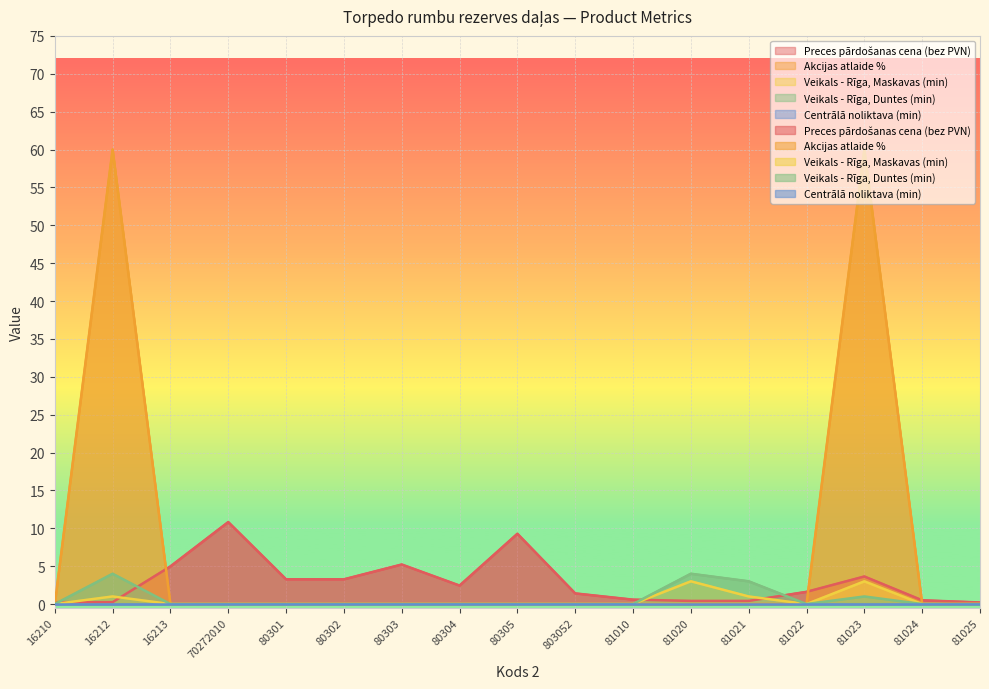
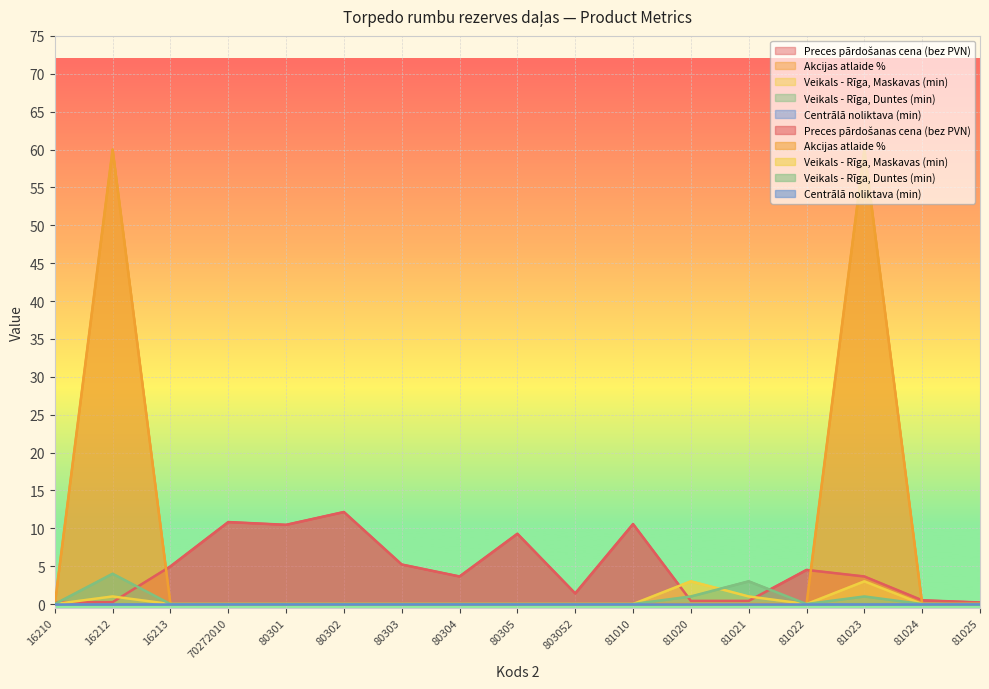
Preces pārdošanas cena (bez PVN), 80301: 3 -> 10
Preces pārdošanas cena (bez PVN), 80302: 3 -> 12
Preces pārdošanas cena (bez PVN), 80304: 2 -> 4
Preces pārdošanas cena (bez PVN), 81010: 1 -> 11
Veikals - Rīga, Duntes (min), 81020: 4 -> 1
Preces pārdošanas cena (bez PVN), 81022: 2 -> 5
